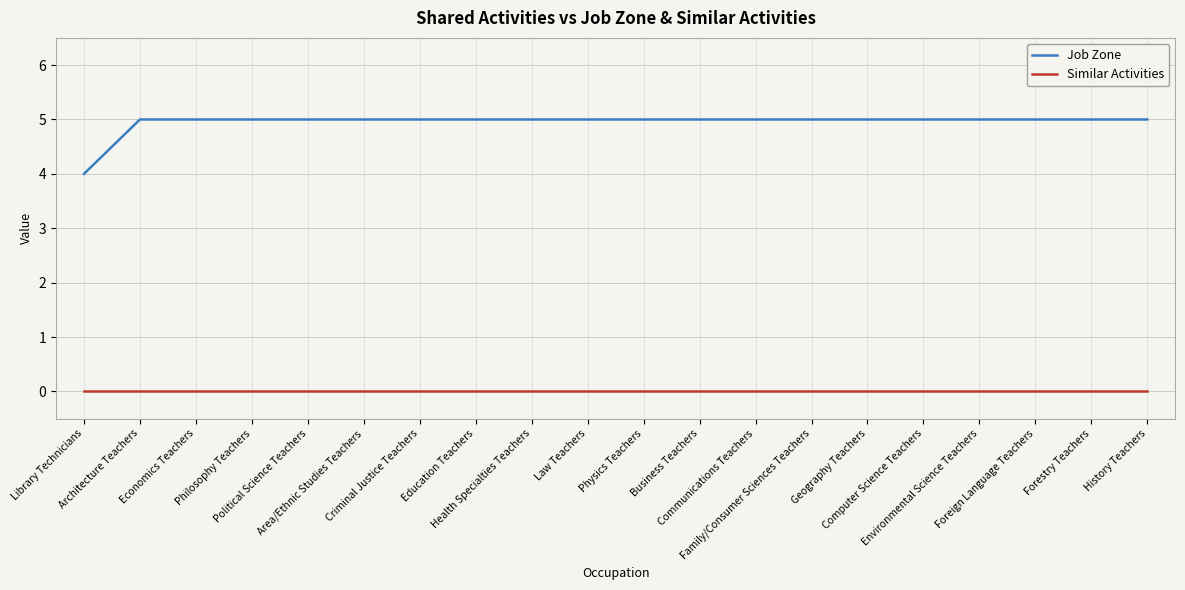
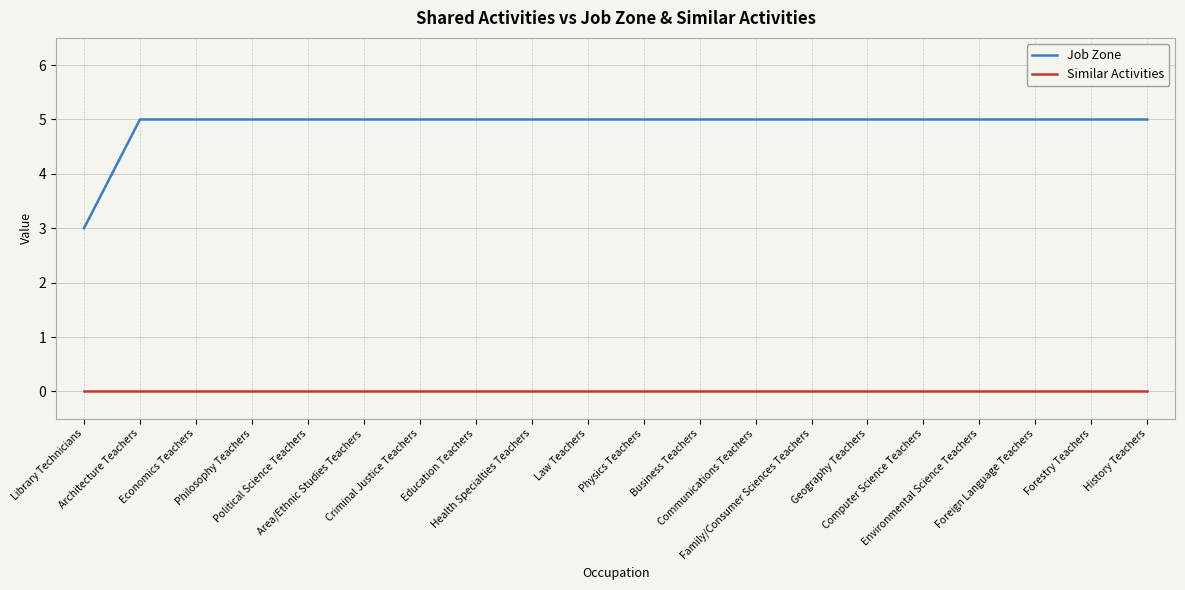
Job Zone, Library Technicians: 4 -> 3
